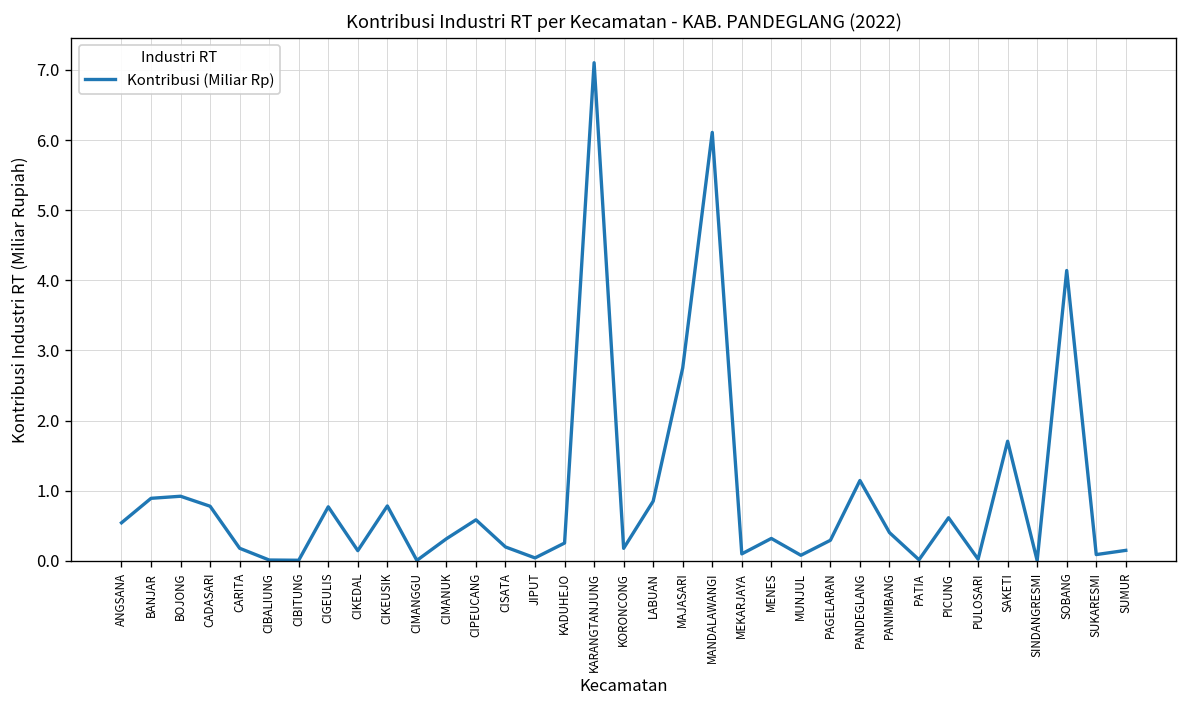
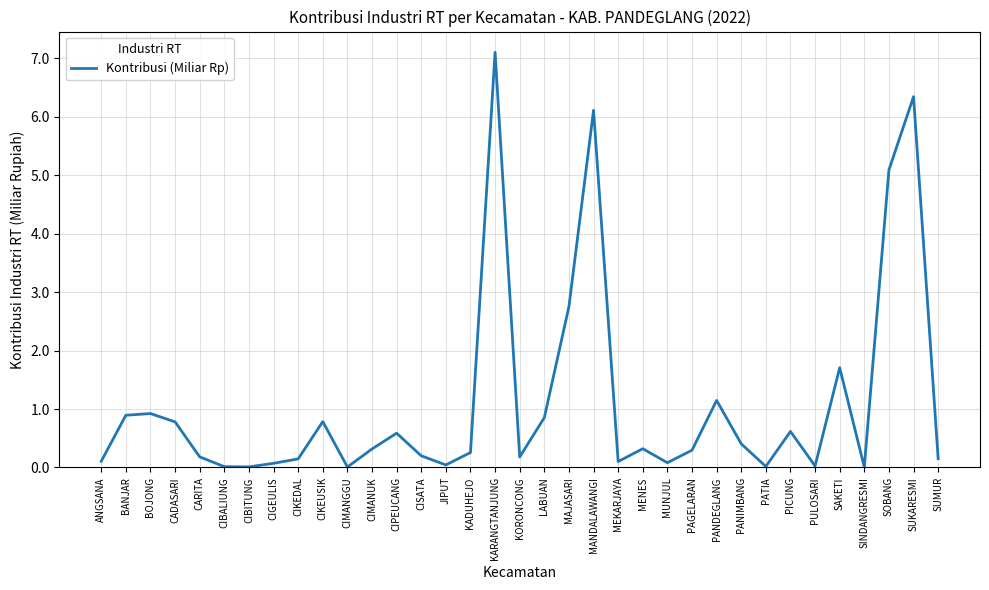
ANGSANA: 0.5 -> 0.1
CIGEULIS: 0.8 -> 0.1
SOBANG: 4.1 -> 5.1
SUKARESMI: 0.1 -> 6.3
